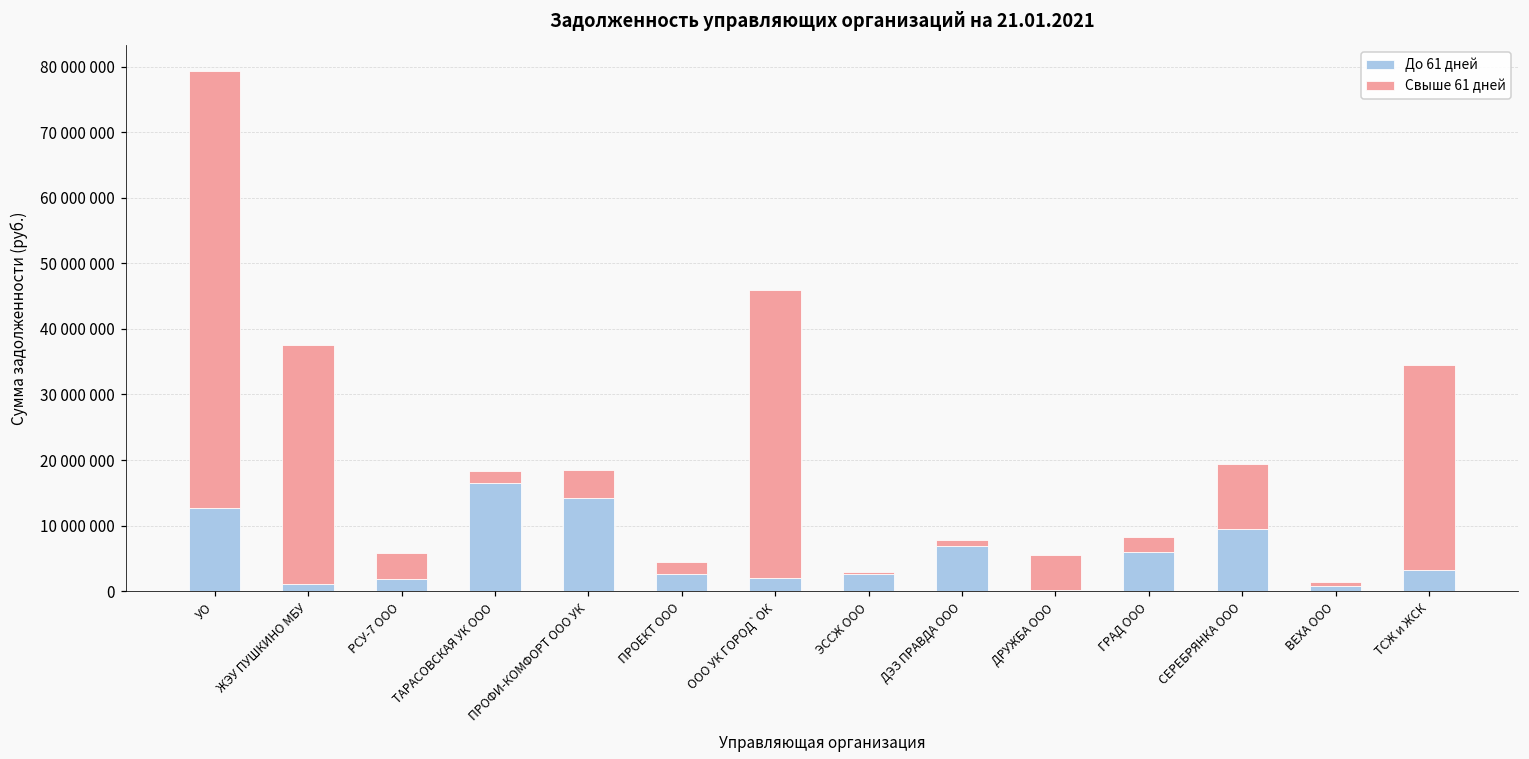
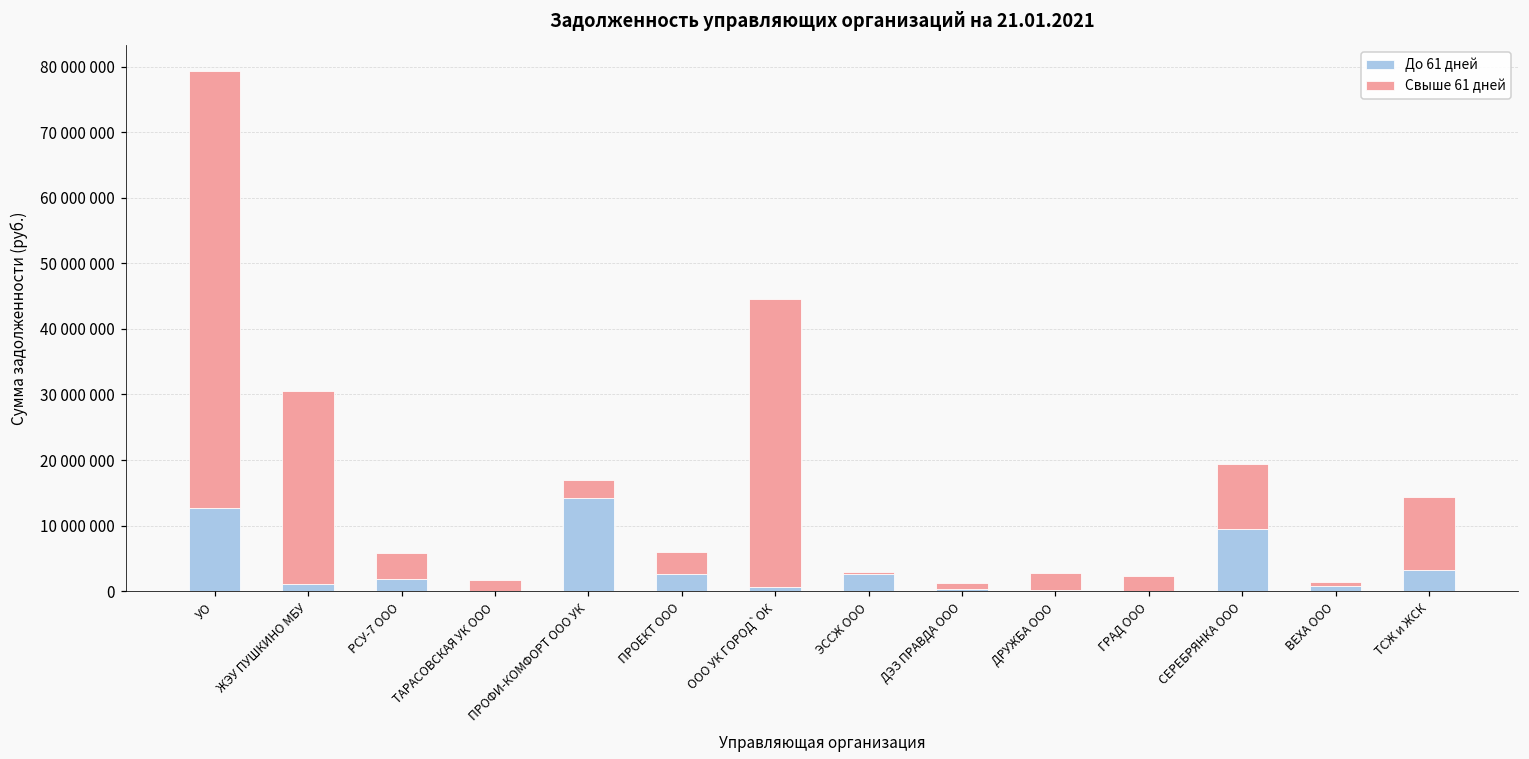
Свыше 61 дней, ЖЭУ ПУШКИНО МБУ: 36000000 -> 30000000
До 61 дней, ТАРАСОВСКАЯ УК ООО: 17000000 -> 0
Свыше 61 дней, ПРОФИ-КОМФОРТ ООО УК: 4000000 -> 3000000
Свыше 61 дней, ПРОЕКТ ООО: 2000000 -> 3000000
До 61 дней, ООО УК ГОРОД`ОК: 2000000 -> 1000000
До 61 дней, ДЭЗ ПРАВДА ООО: 7000000 -> 0
Свыше 61 дней, ДРУЖБА ООО: 5000000 -> 2000000
До 61 дней, ГРАД ООО: 6000000 -> 0
Свыше 61 дней, ТСЖ и ЖСК: 31000000 -> 11000000
